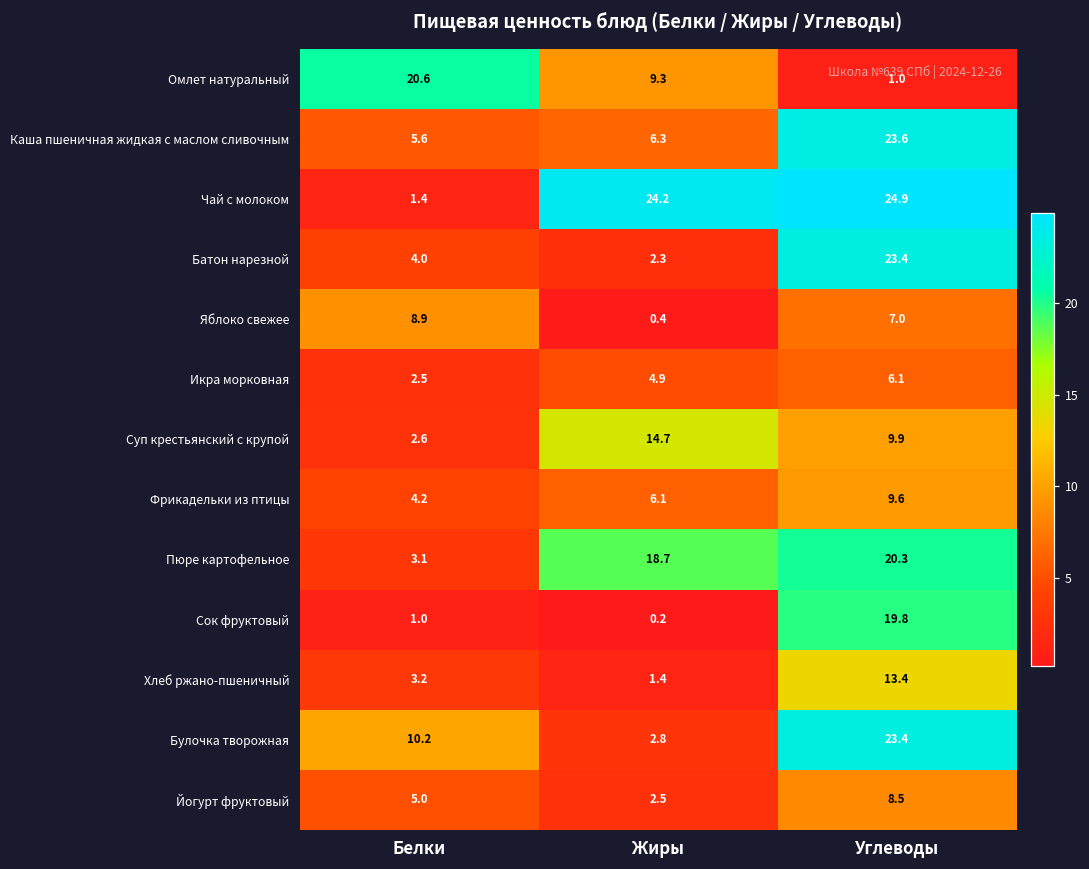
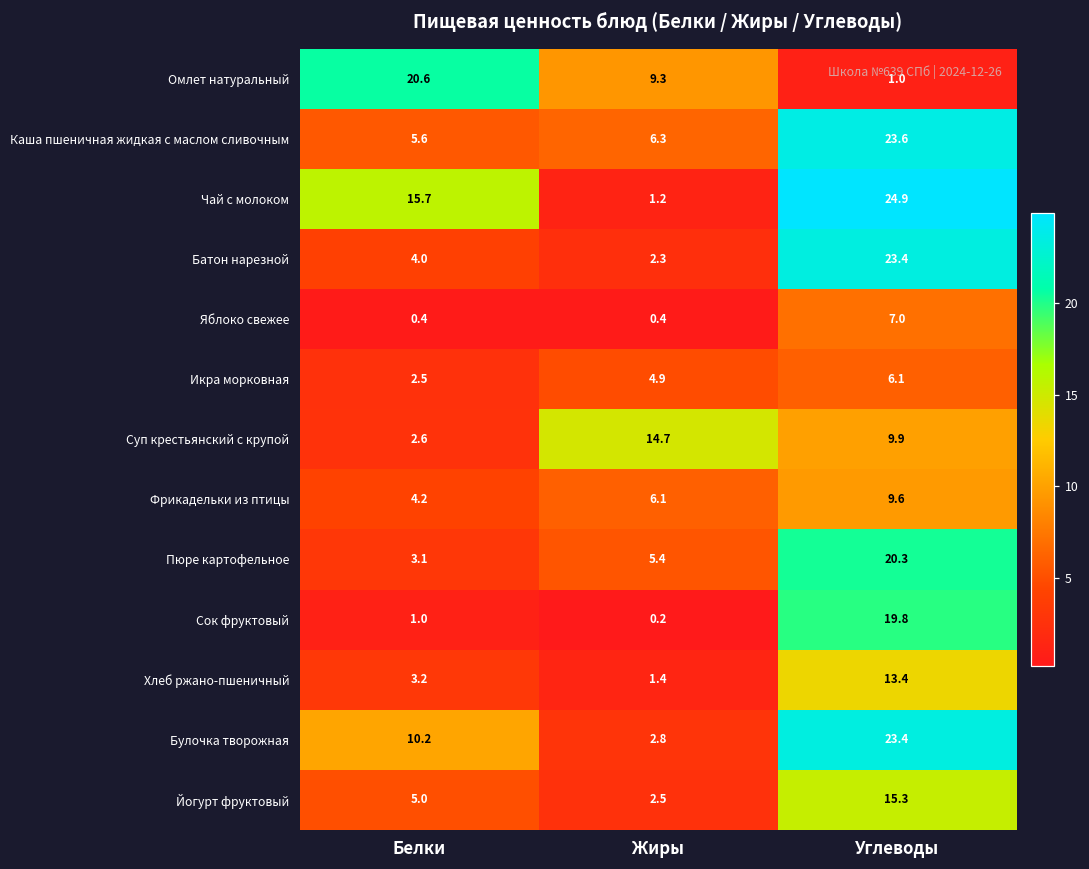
Чай с молоком, Белки: 1.4 -> 15.7
Чай с молоком, Жиры: 24.2 -> 1.2
Яблоко свежее, Белки: 8.9 -> 0.4
Пюре картофельное, Жиры: 18.7 -> 5.4
Йогурт фруктовый, Углеводы: 8.5 -> 15.3
